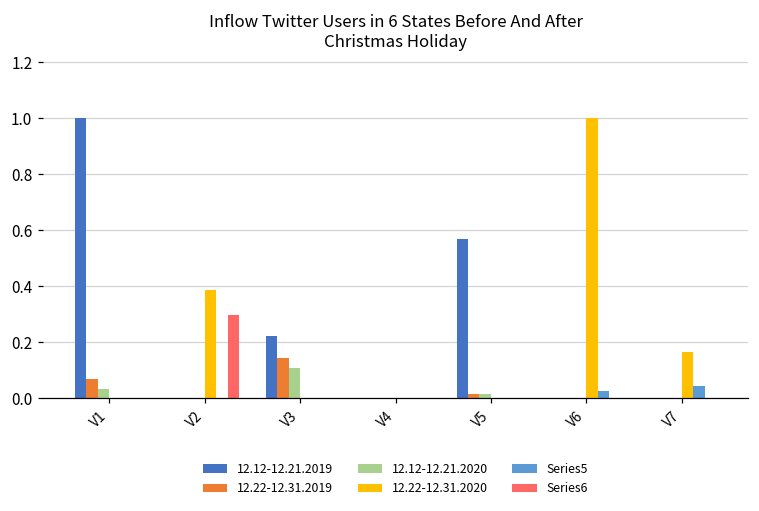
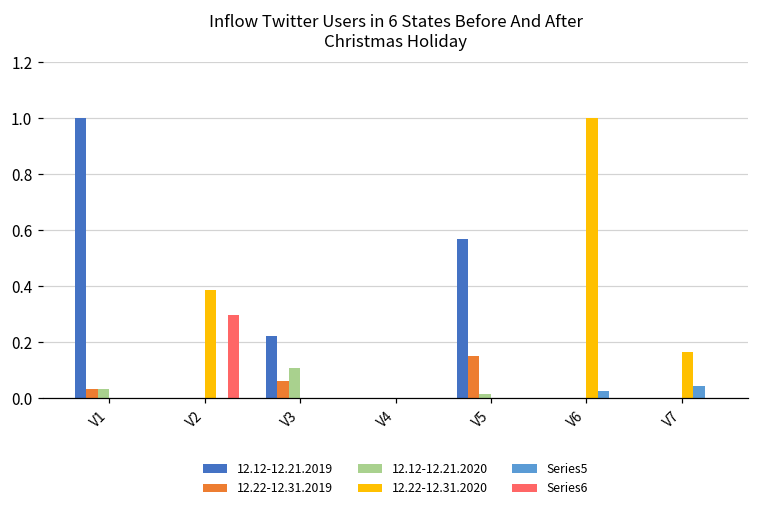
12.22-12.31.2019, V1: 0.07 -> 0.03
12.22-12.31.2019, V3: 0.14 -> 0.06
12.22-12.31.2019, V5: 0.02 -> 0.15
